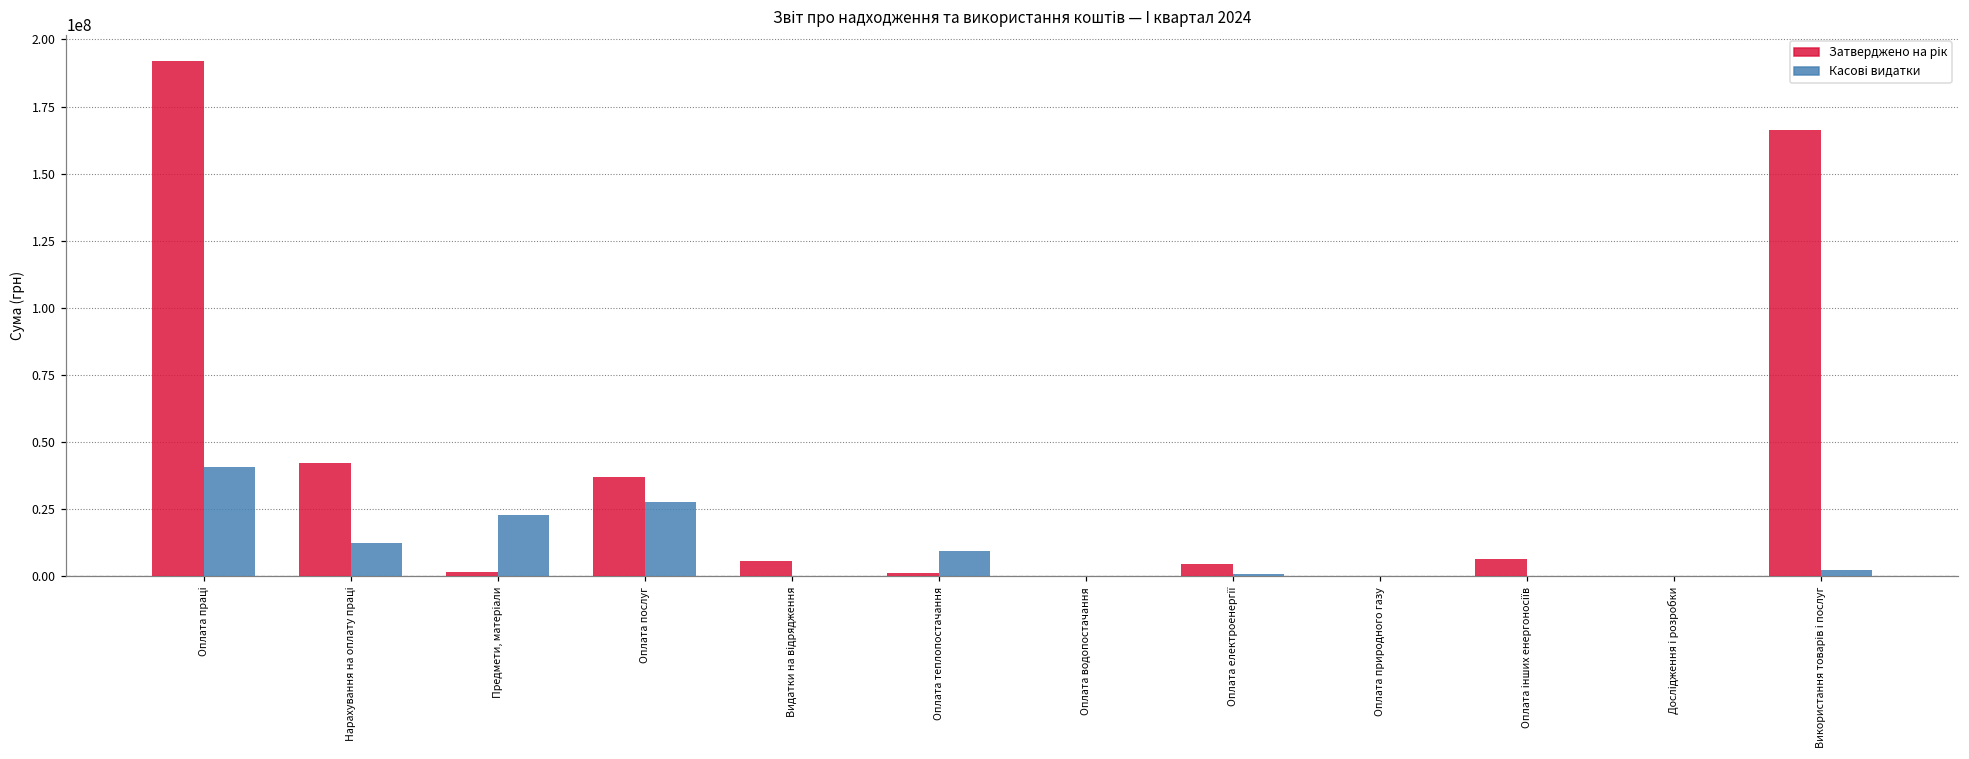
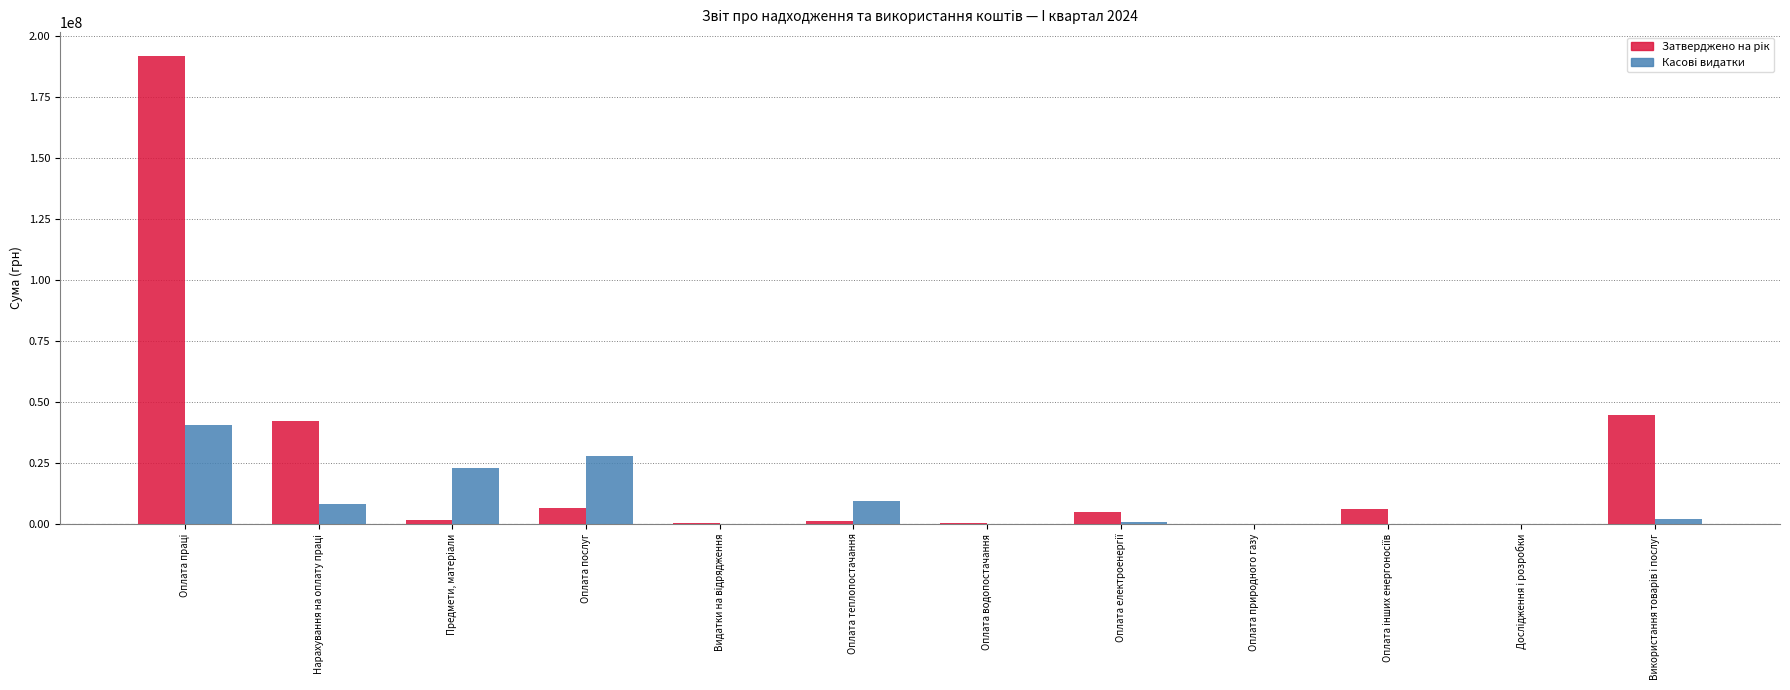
Касові видатки, Нарахування на оплату праці: 12000000 -> 8000000
Затверджено на рік, Оплата послуг: 37000000 -> 7000000
Затверджено на рік, Видатки на відрядження: 6000000 -> 0
Затверджено на рік, Використання товарів і послуг: 166000000 -> 45000000
